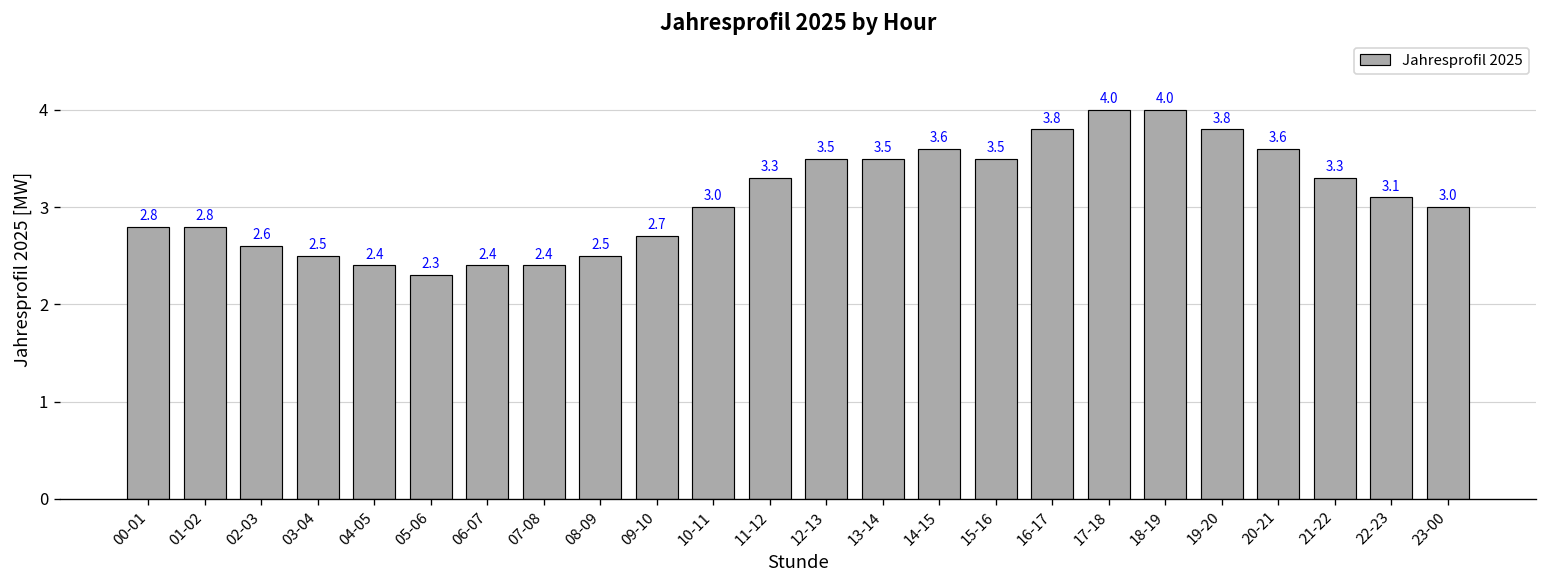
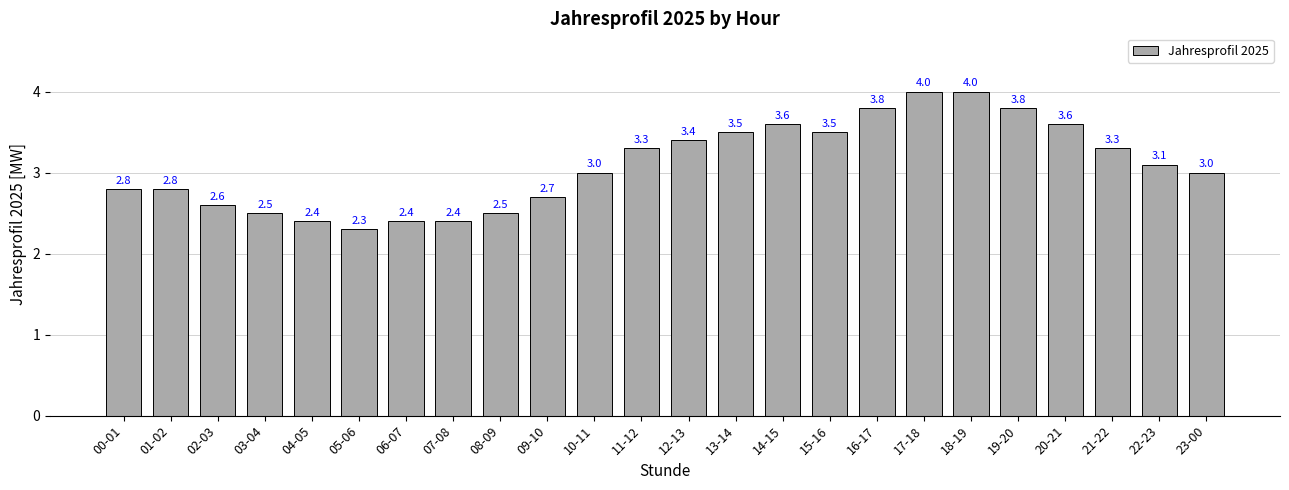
12-13: 3.5 -> 3.4
